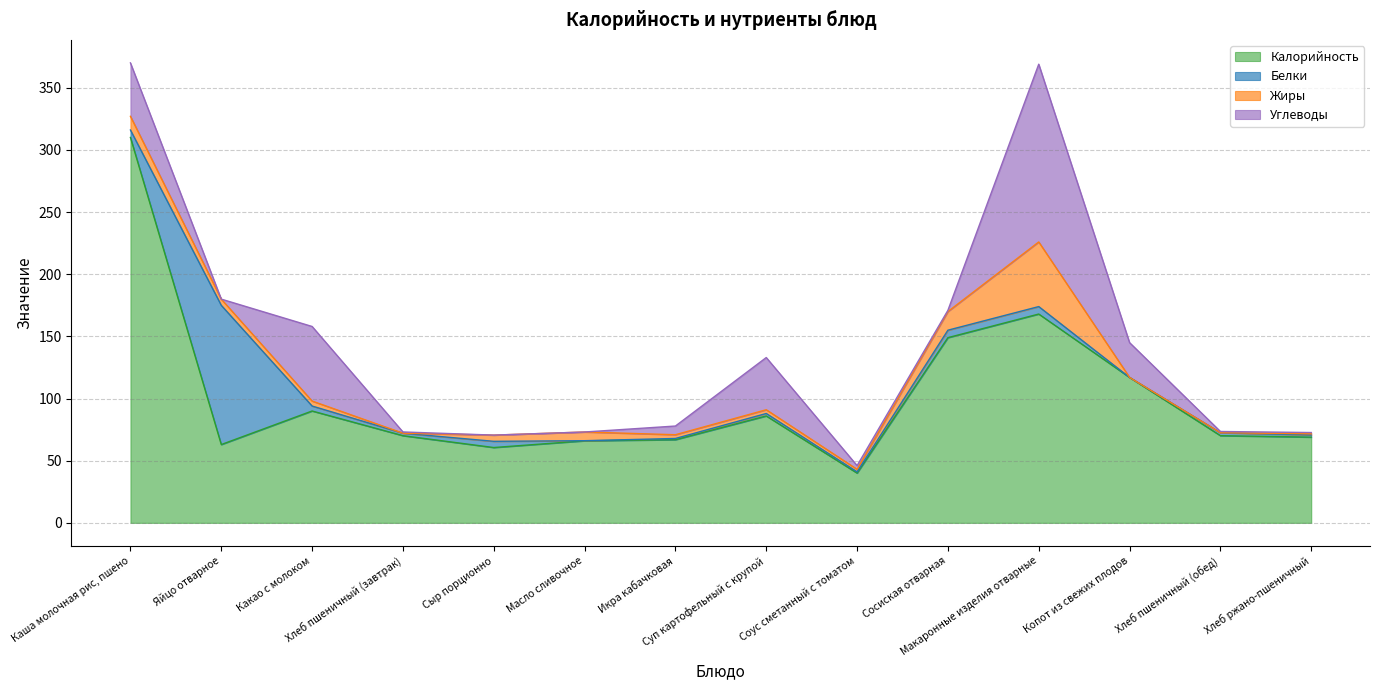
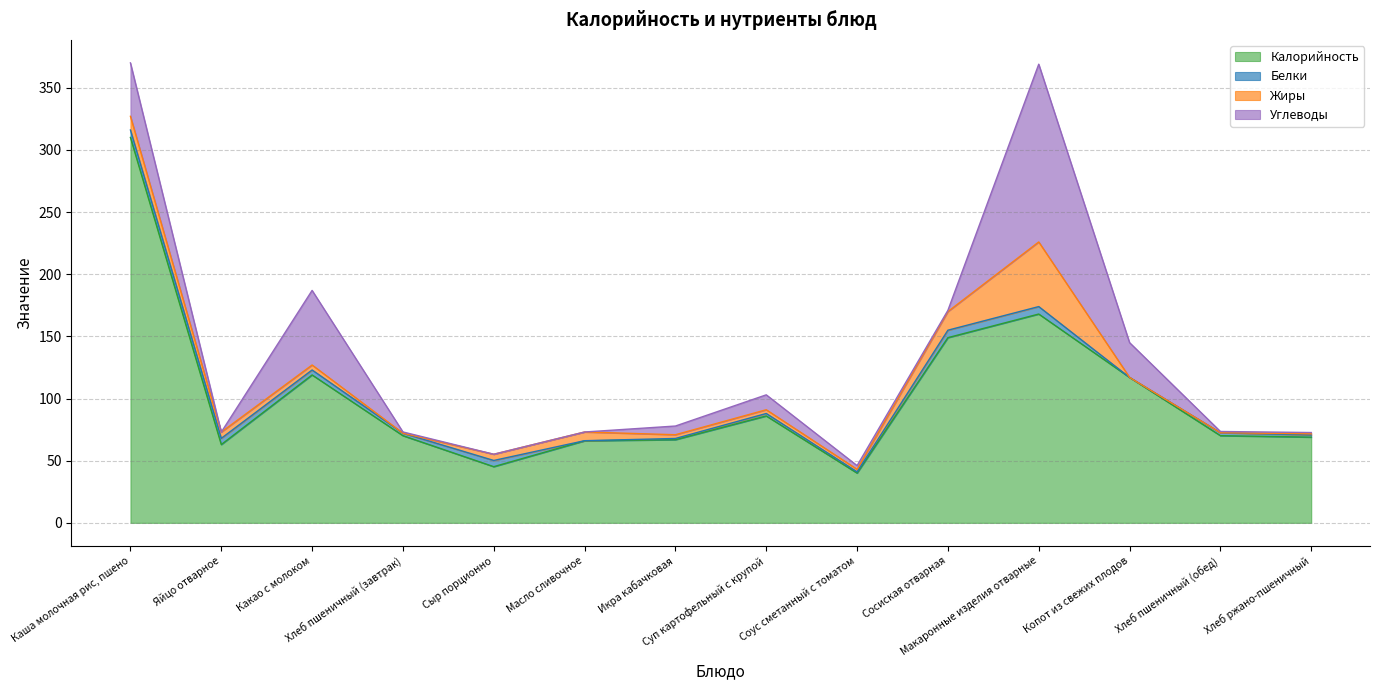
Белки, Яйцо отварное: 112 -> 5
Калорийность, Какао с молоком: 90 -> 119
Калорийность, Сыр порционно: 61 -> 45
Углеводы, Суп картофельный с крупой: 42 -> 12
